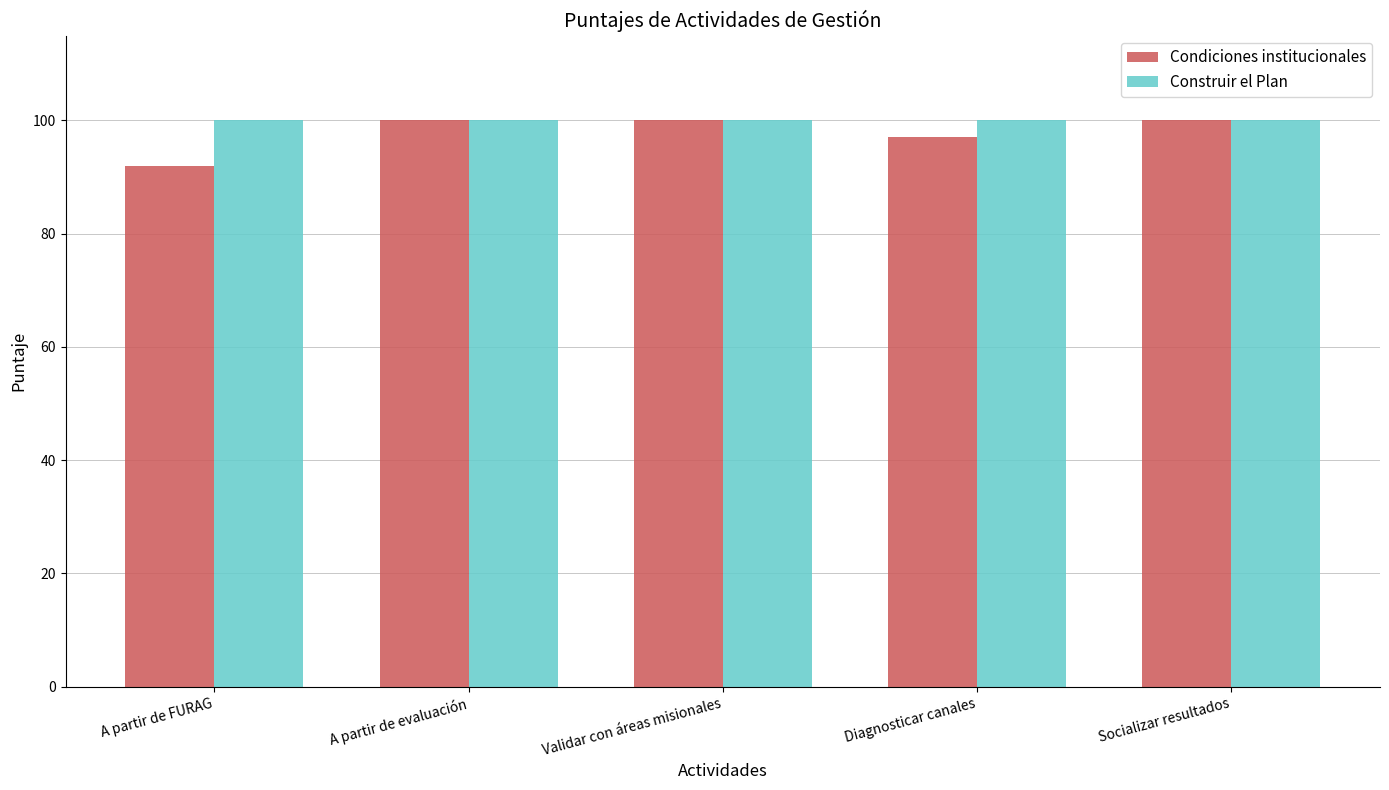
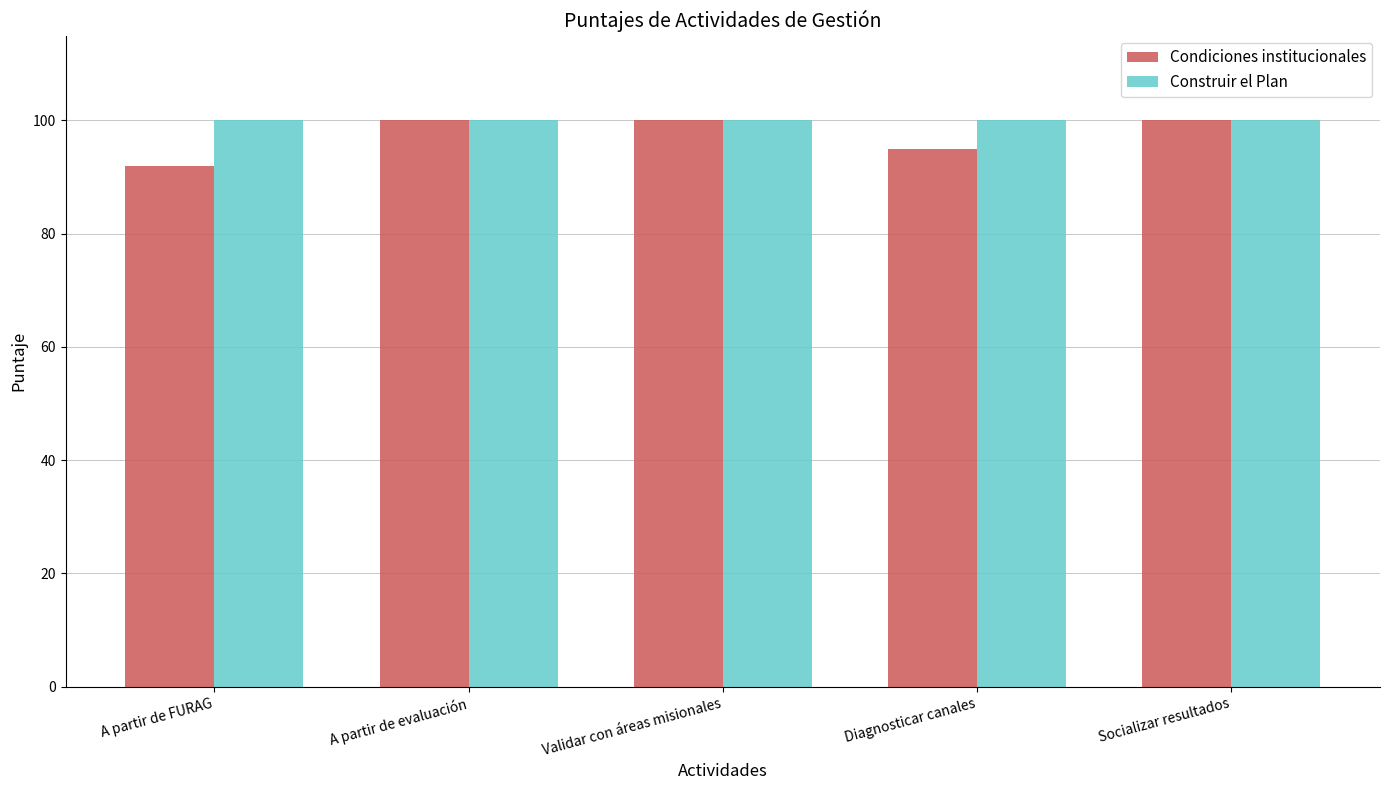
Condiciones institucionales, Diagnosticar canales: 97 -> 95
